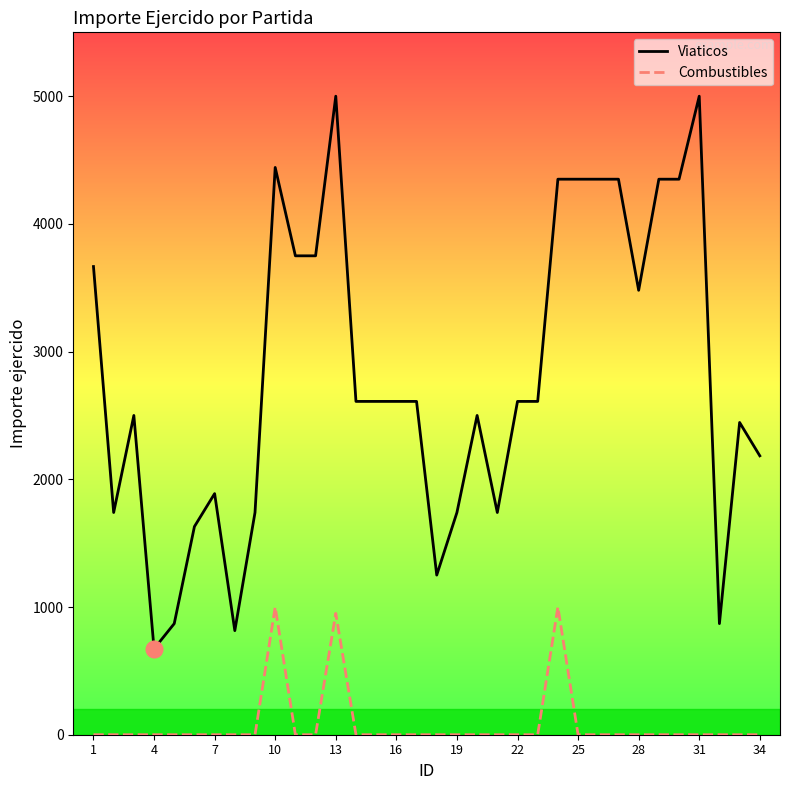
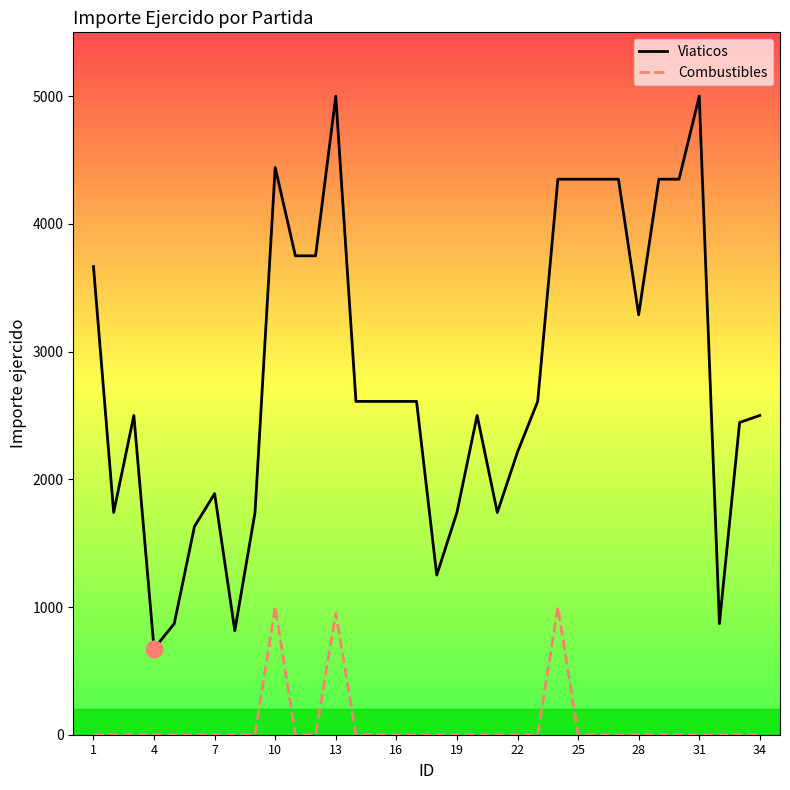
Viaticos, 22: 2610 -> 2210
Viaticos, 28: 3480 -> 3290
Viaticos, 34: 2180 -> 2500
